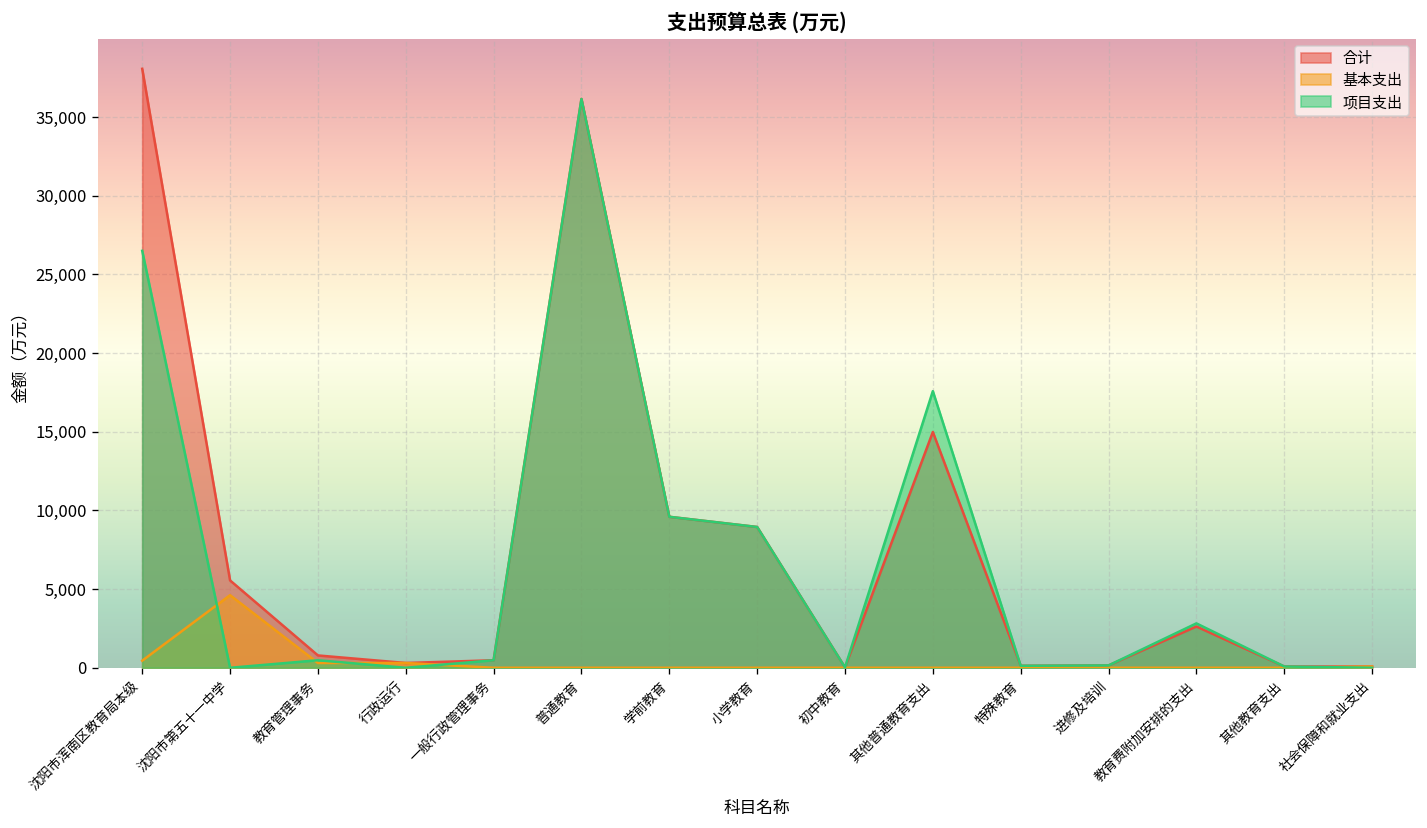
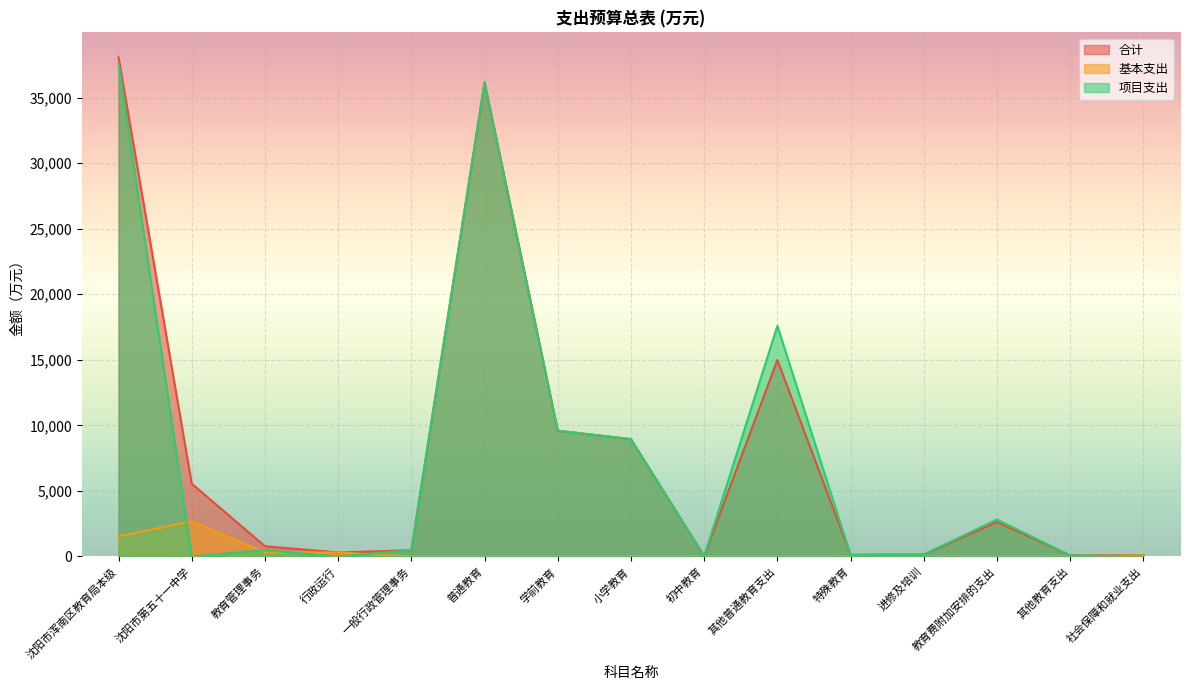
基本支出, 沈阳市浑南区教育局本级: 500 -> 1,500
项目支出, 沈阳市浑南区教育局本级: 26,500 -> 37,600
基本支出, 沈阳市第五十一中学: 4,600 -> 2,700
